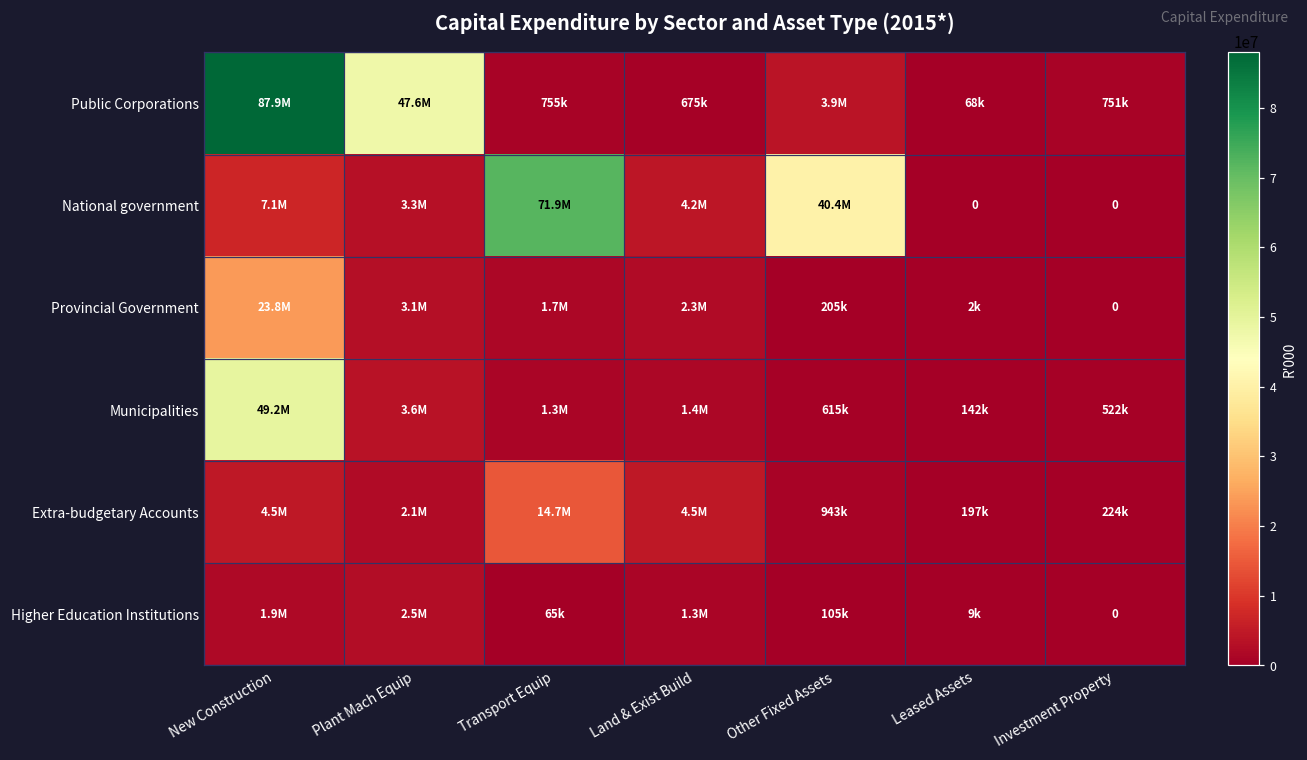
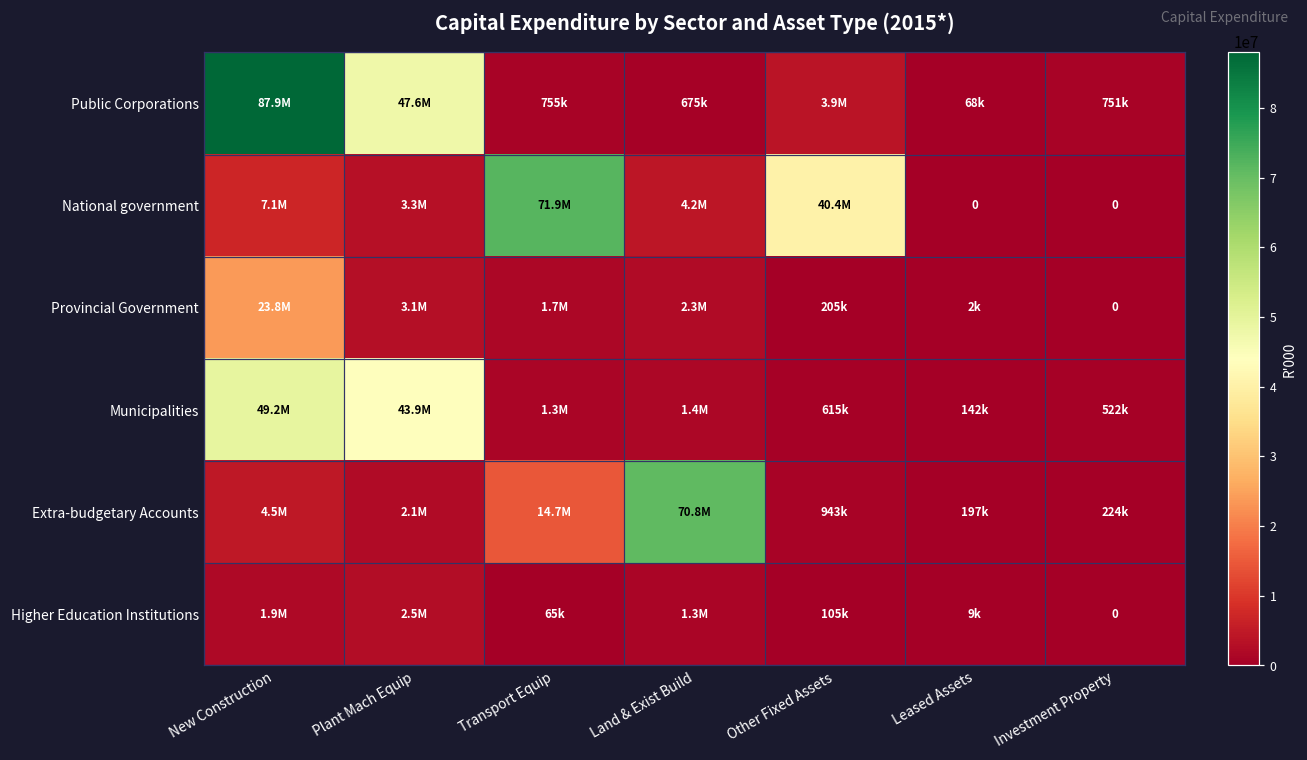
Municipalities, Plant Mach Equip: 3.6M -> 43.9M
Extra-budgetary Accounts, Land & Exist Build: 4.5M -> 70.8M
